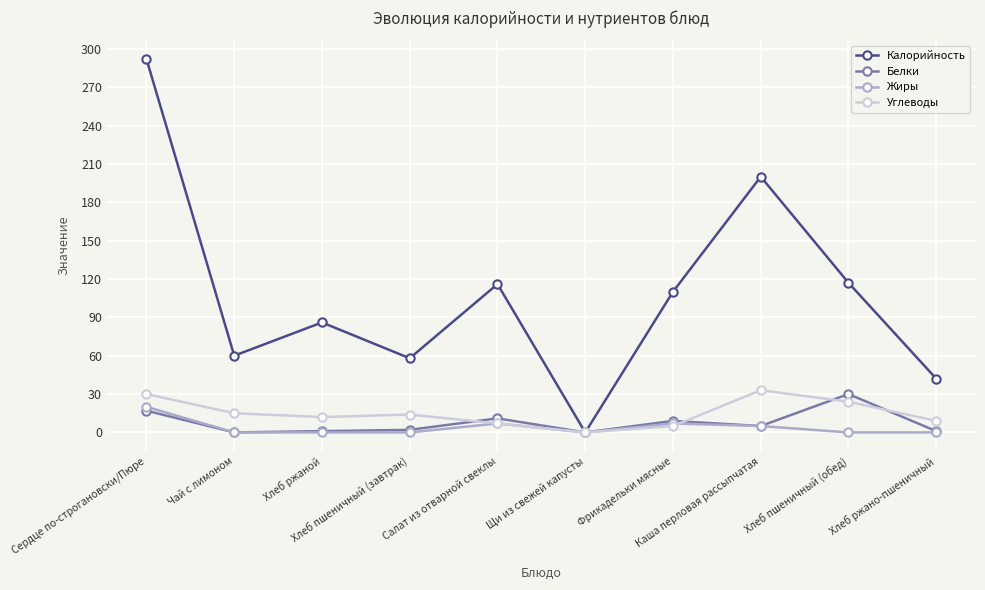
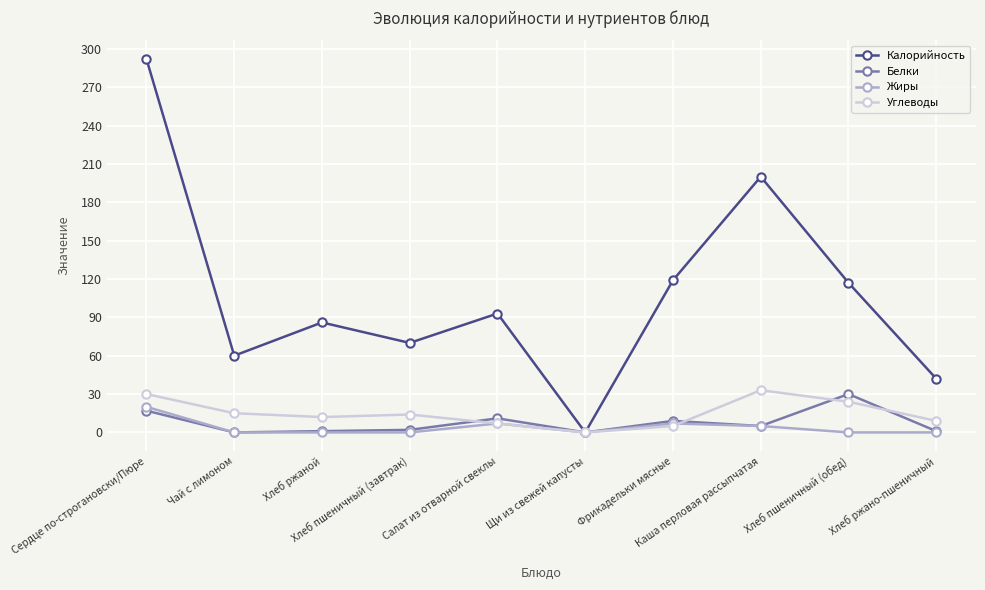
Калорийность, Хлеб пшеничный (завтрак): 58 -> 70
Калорийность, Салат из отварной свеклы: 116 -> 93
Калорийность, Фрикадельки мясные: 110 -> 119
